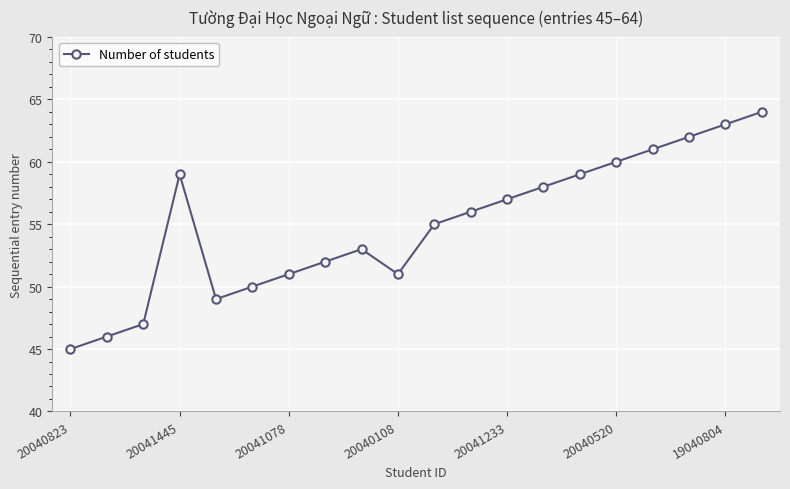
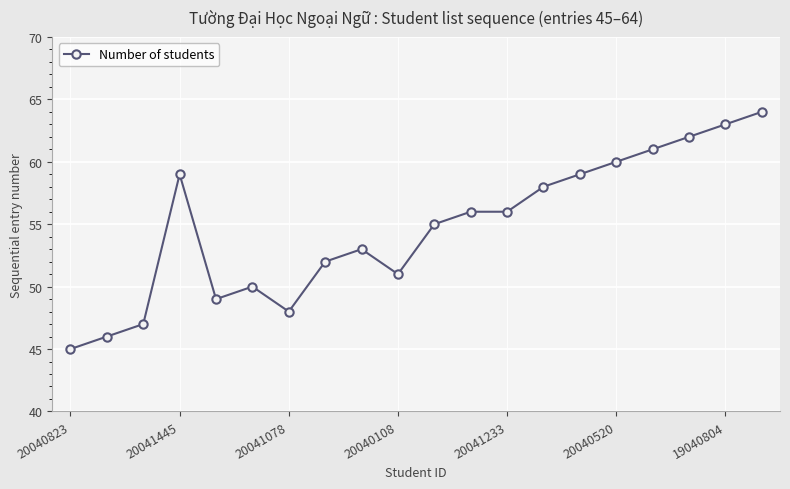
20041078: 51 -> 48
20041233: 57 -> 56
